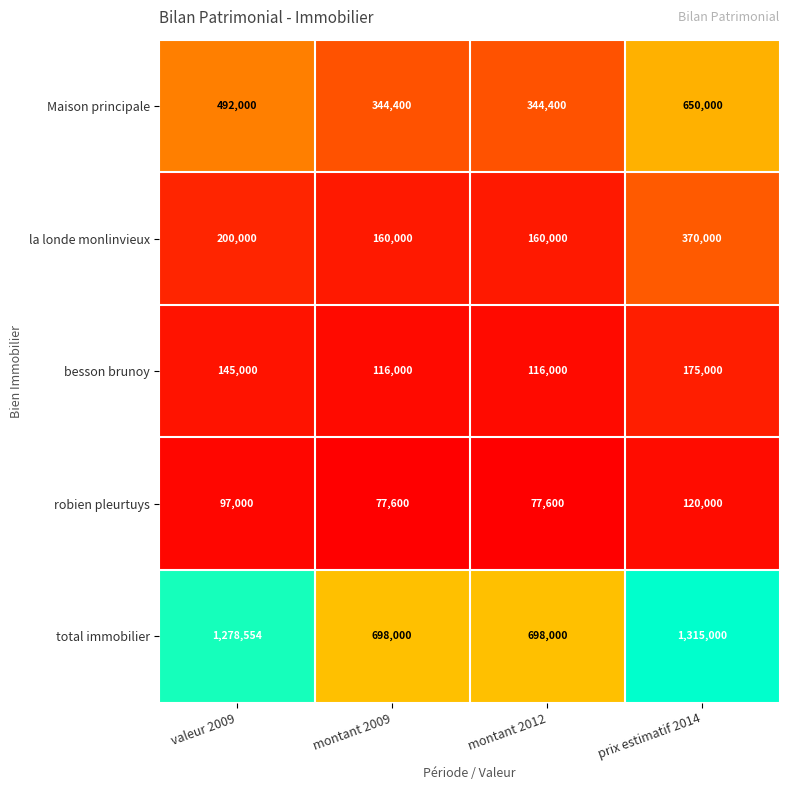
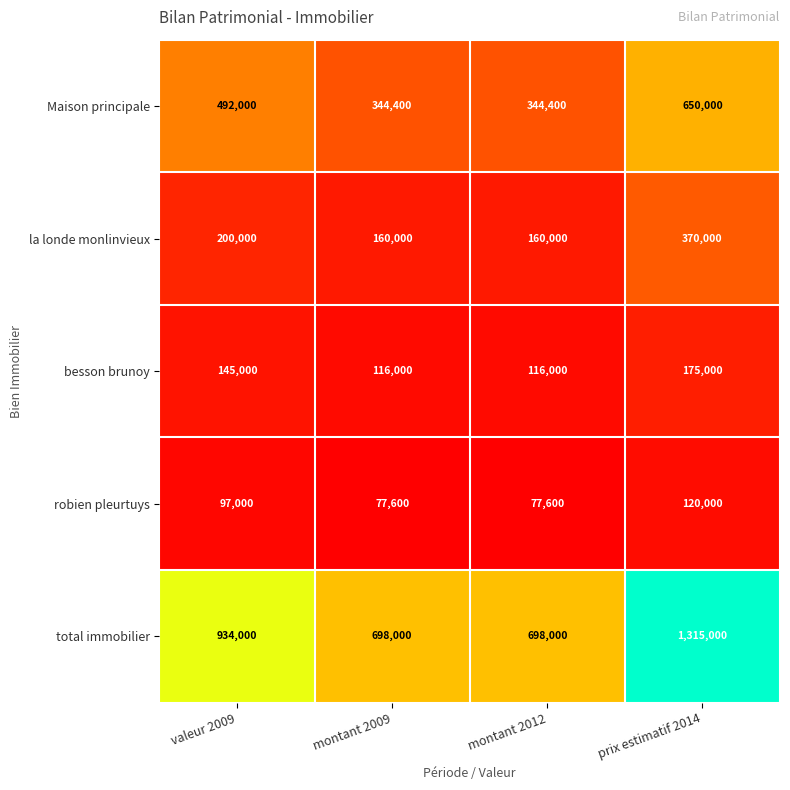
total immobilier, valeur 2009: 1,278,554 -> 934,000
